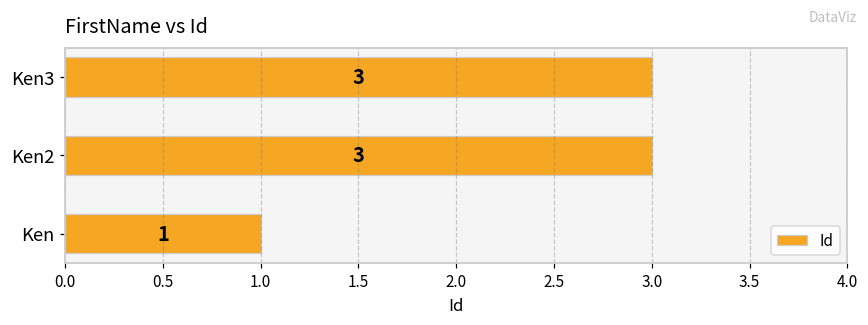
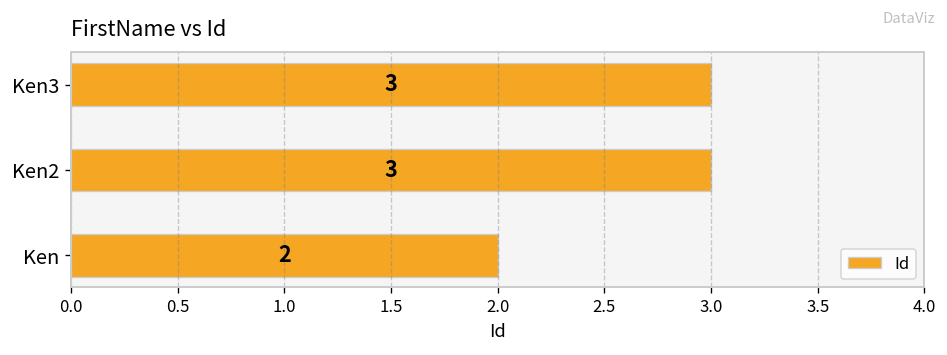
Ken: 1 -> 2
